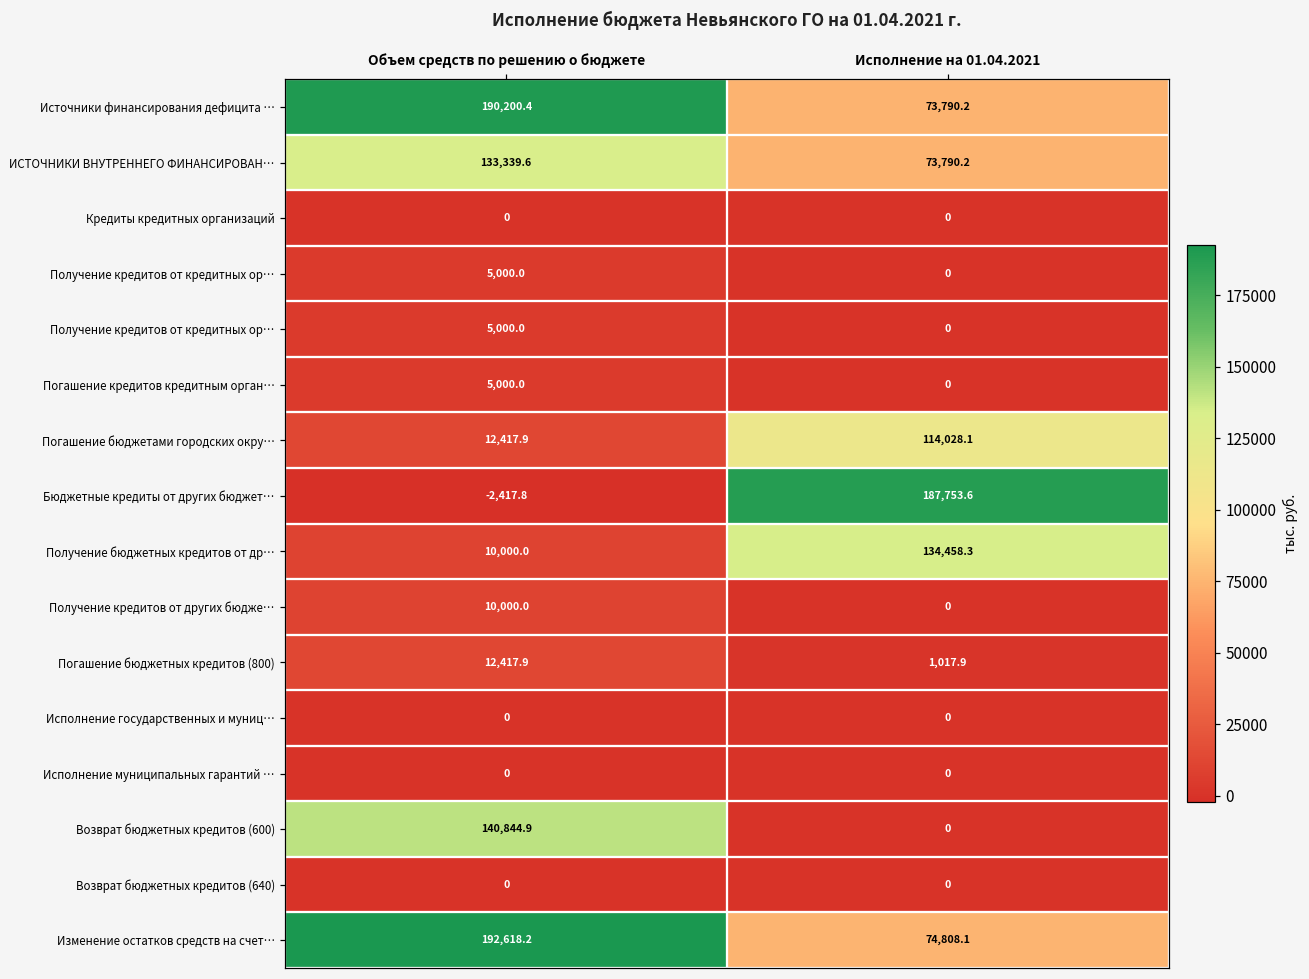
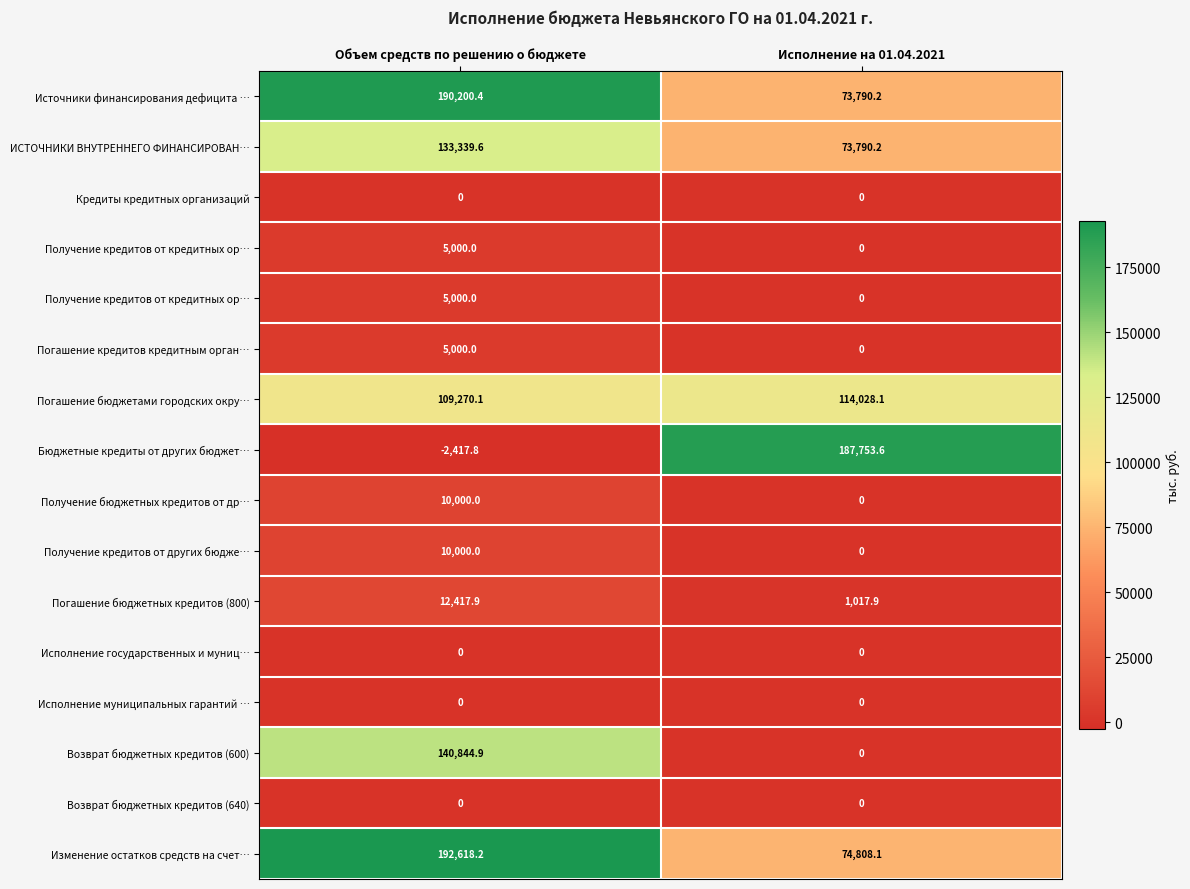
Погашение бюджетами городских окру…, Объем средств по решению о бюджете: 12,417.9 -> 109,270.1
Получение бюджетных кредитов от др…, Исполнение на 01.04.2021: 134,458.3 -> 0
